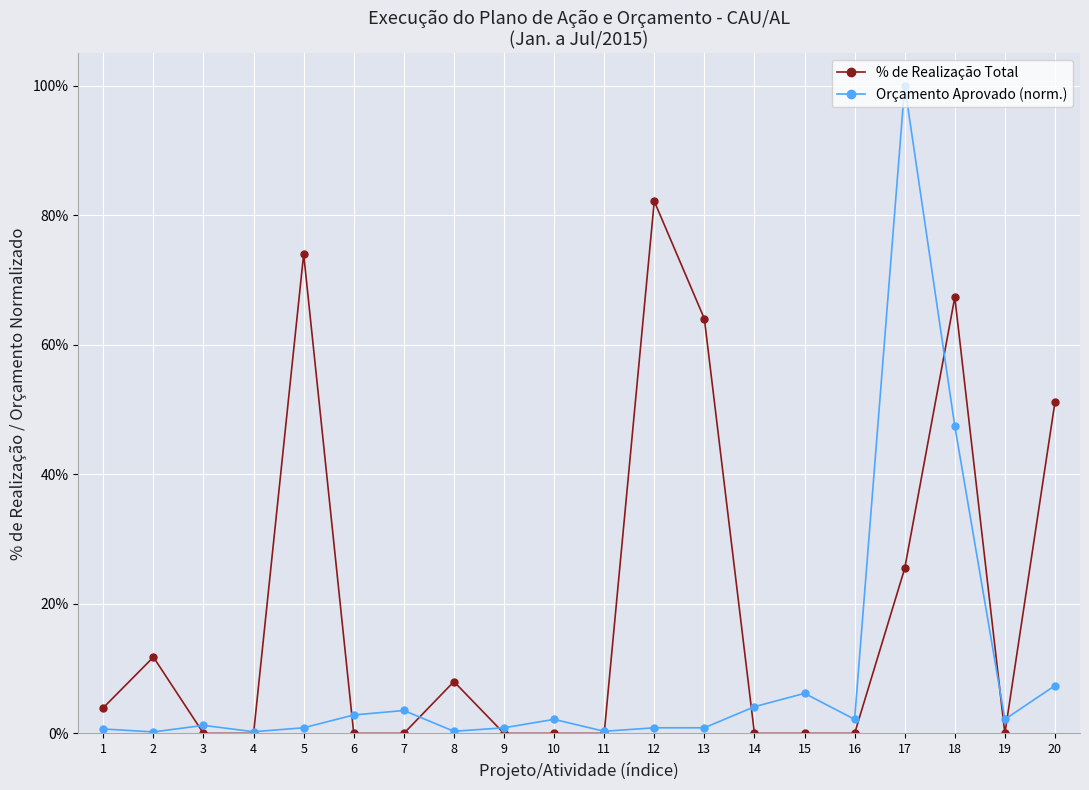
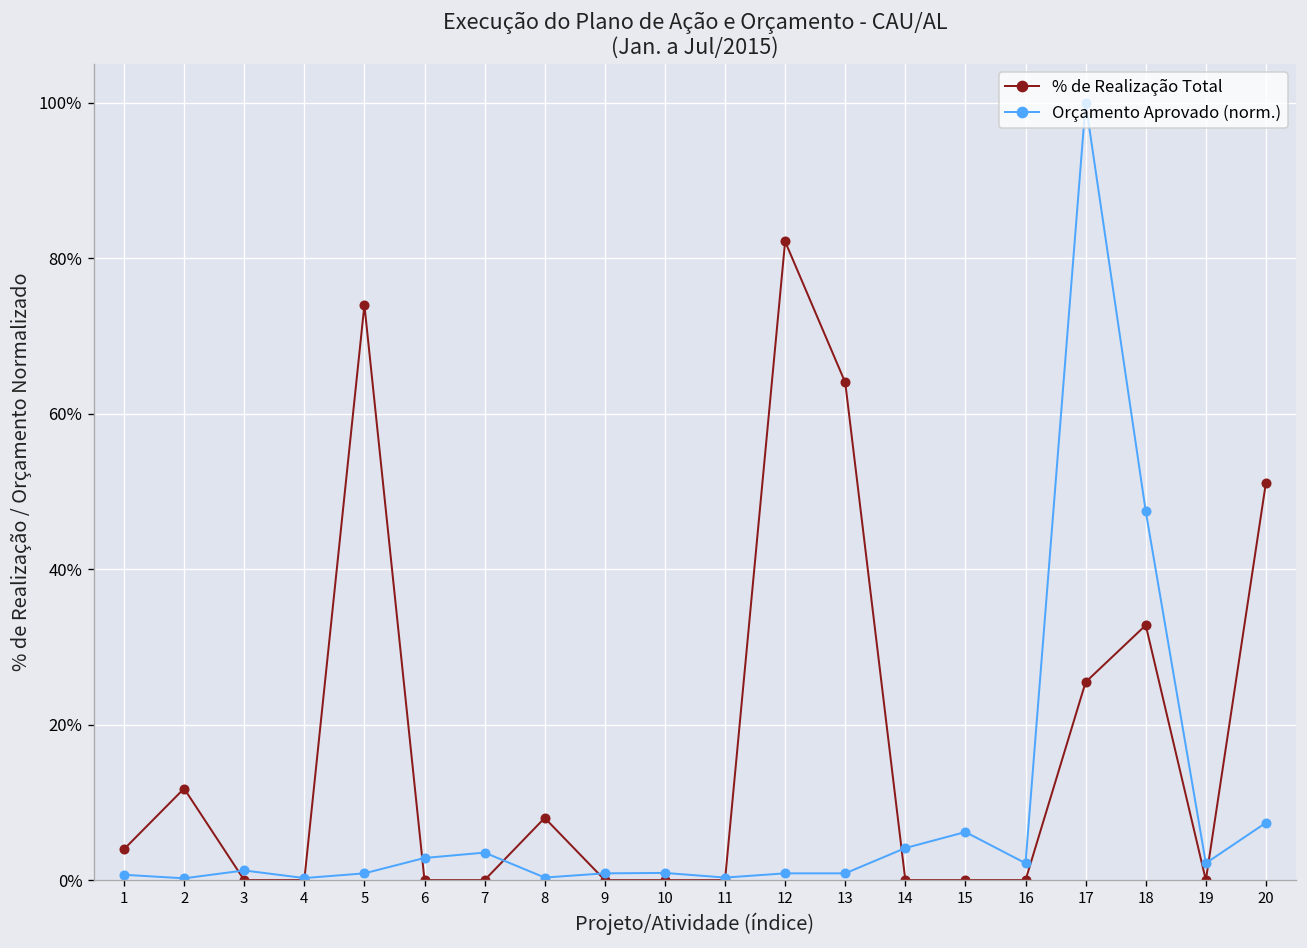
Orçamento Aprovado (norm.), 10: 2% -> 1%
% de Realização Total, 18: 67% -> 33%
